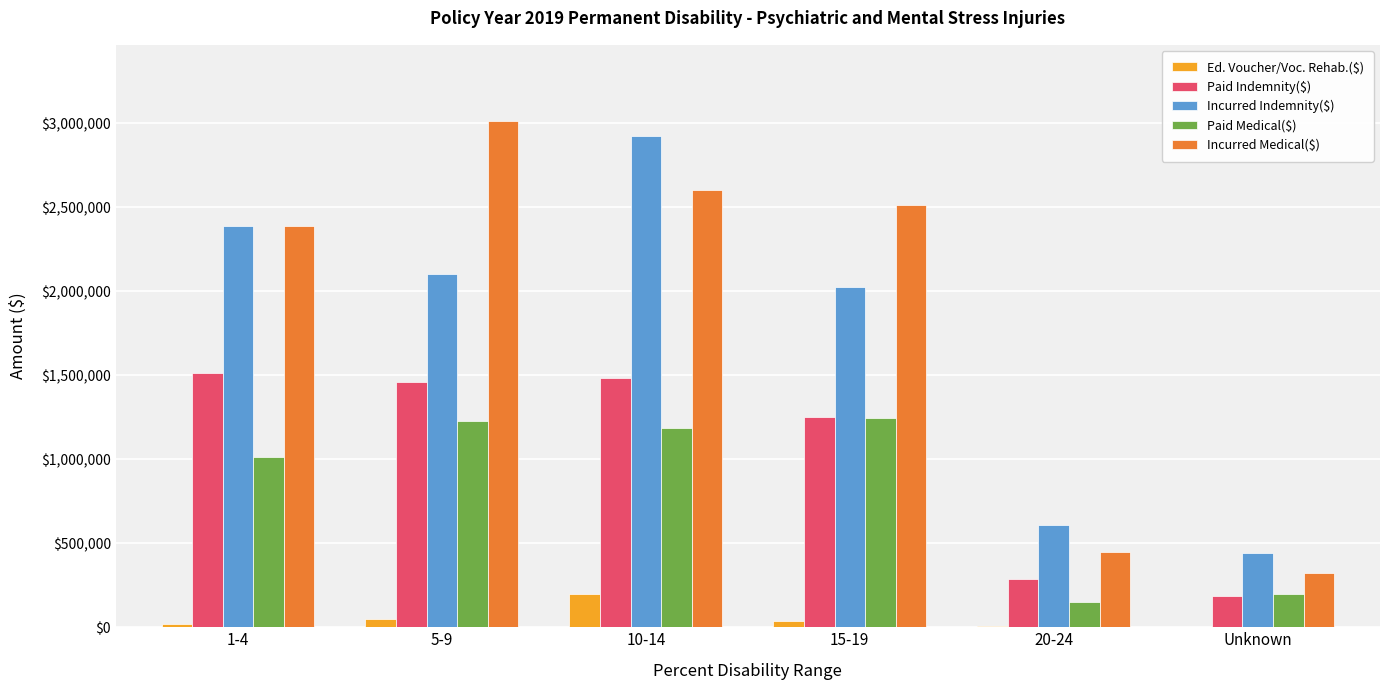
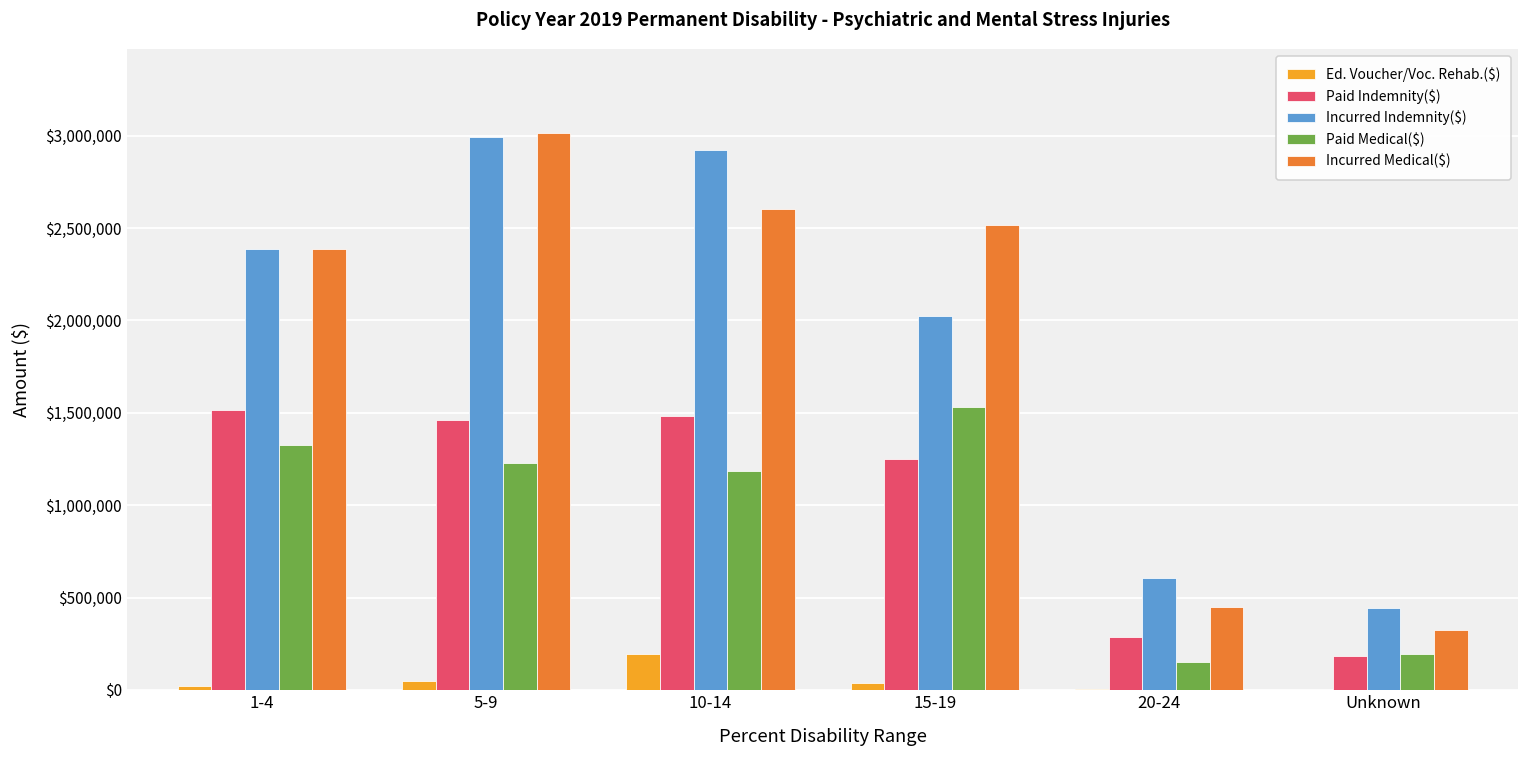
Paid Medical($), 1-4: $1,010,000 -> $1,330,000
Incurred Indemnity($), 5-9: $2,100,000 -> $2,990,000
Paid Medical($), 15-19: $1,240,000 -> $1,530,000
